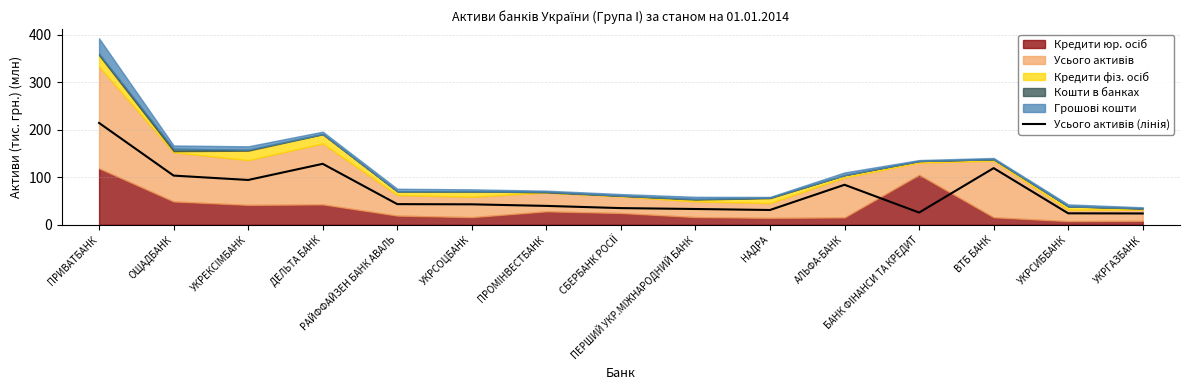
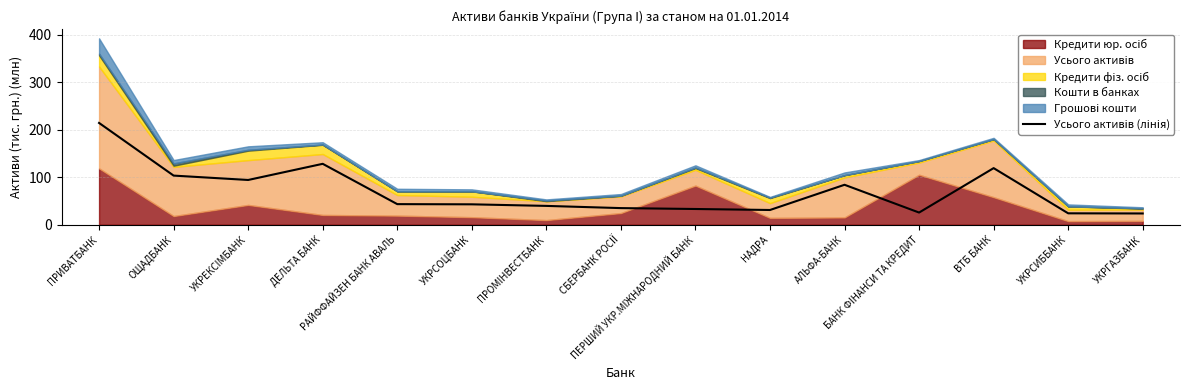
Кредити юр. осіб, ОЩАДБАНК: 50 -> 20
Кредити юр. осіб, ДЕЛЬТА БАНК: 40 -> 20
Кредити юр. осіб, ПРОМІНВЕСТБАНК: 30 -> 10
Кредити юр. осіб, ПЕРШИЙ УКР.МІЖНАРОДНИЙ БАНК: 20 -> 80
Кредити юр. осіб, ВТБ БАНК: 20 -> 60
